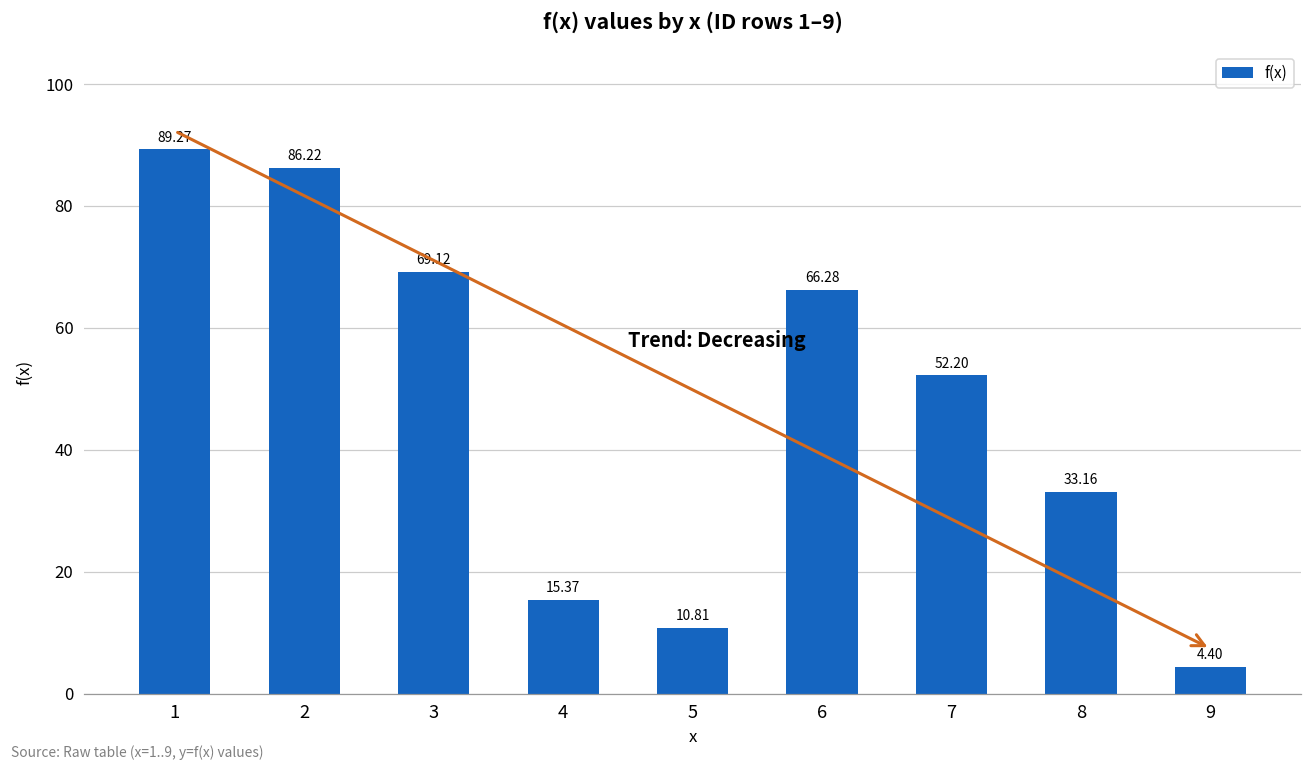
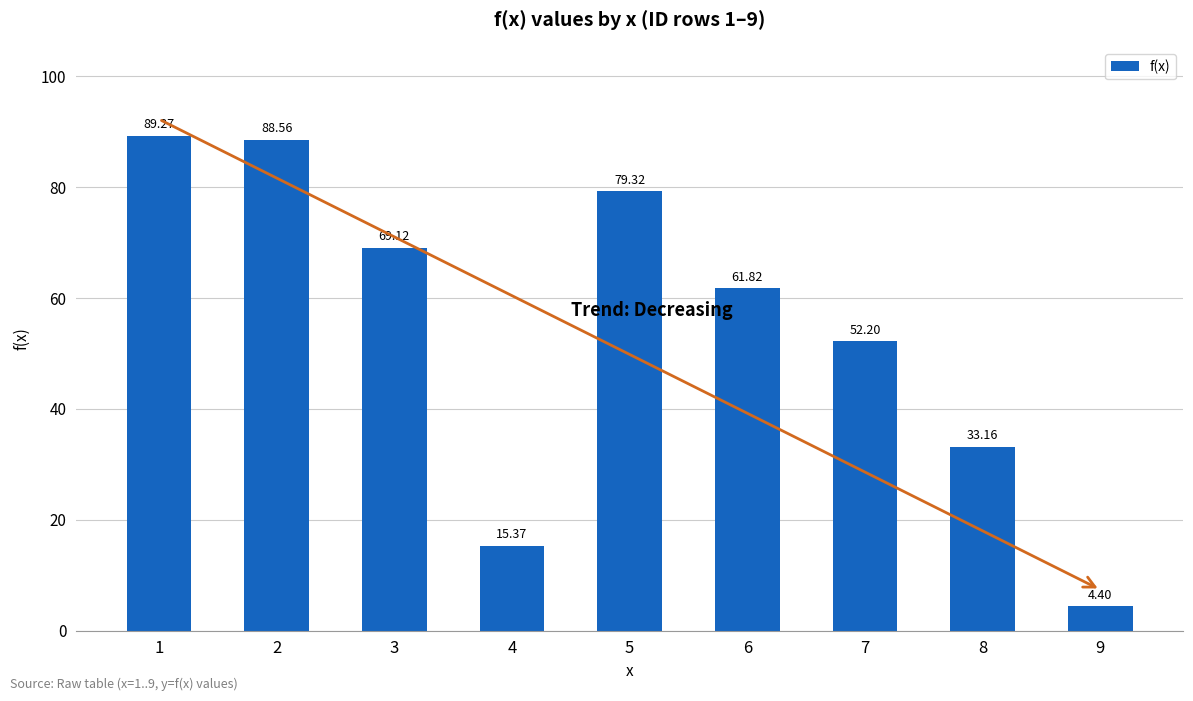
2: 86.22 -> 88.56
5: 10.81 -> 79.32
6: 66.28 -> 61.82
